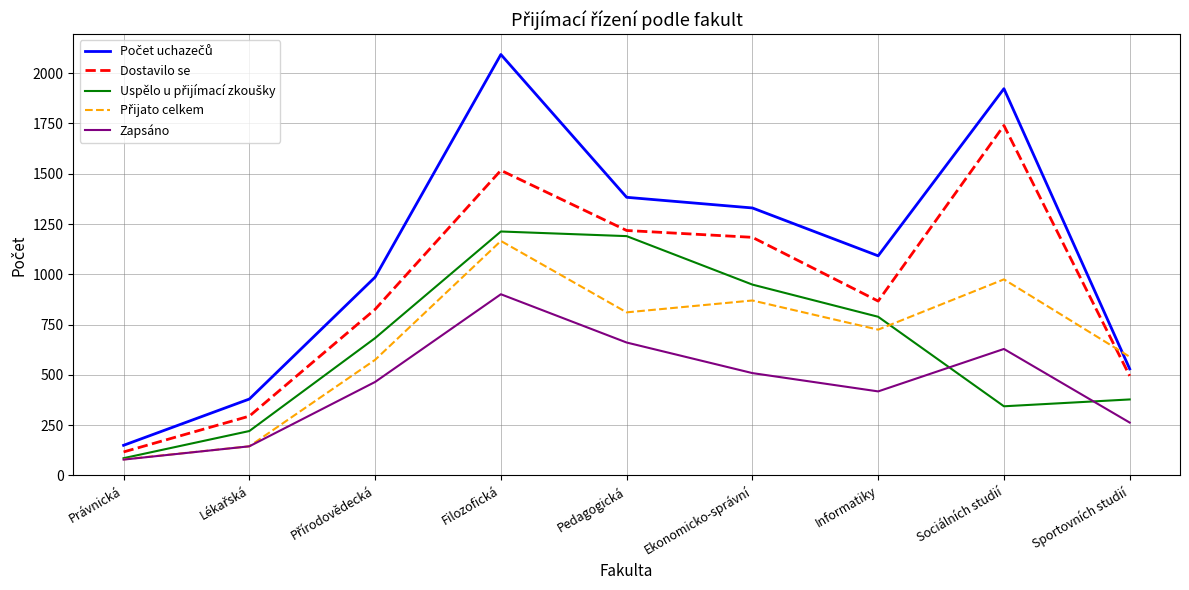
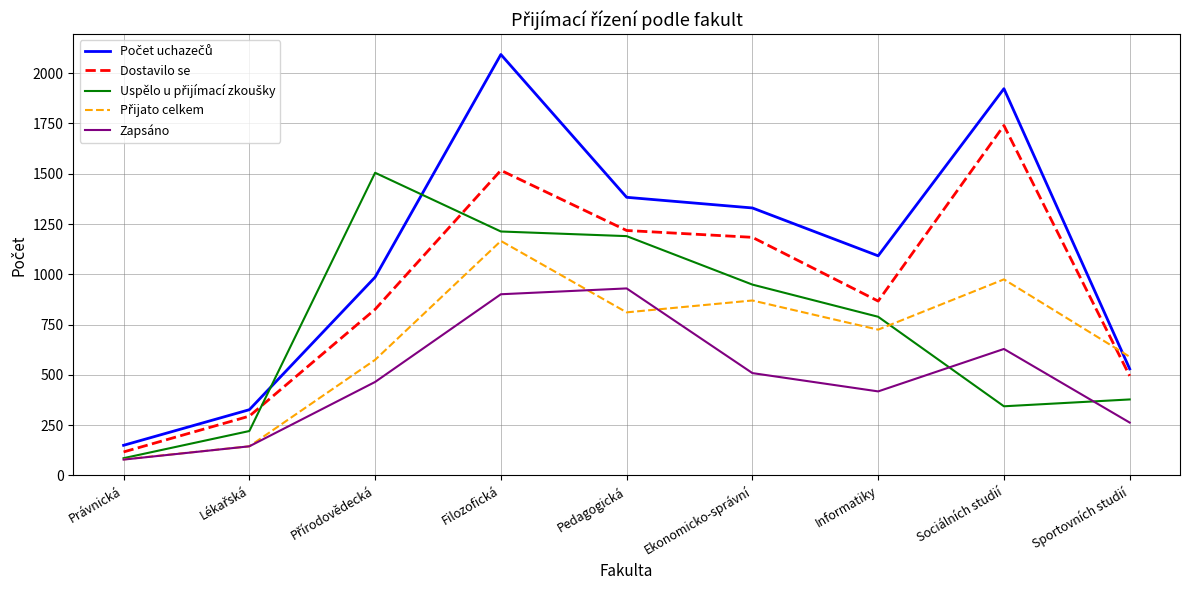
Počet uchazečů, Lékařská: 380 -> 330
Uspělo u přijímací zkoušky, Přírodovědecká: 680 -> 1510
Zapsáno, Pedagogická: 660 -> 930
